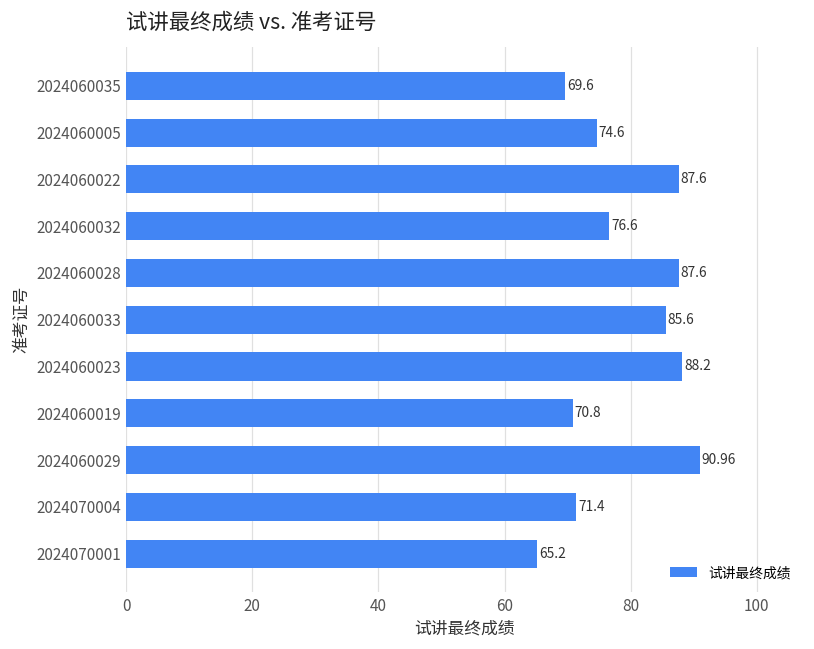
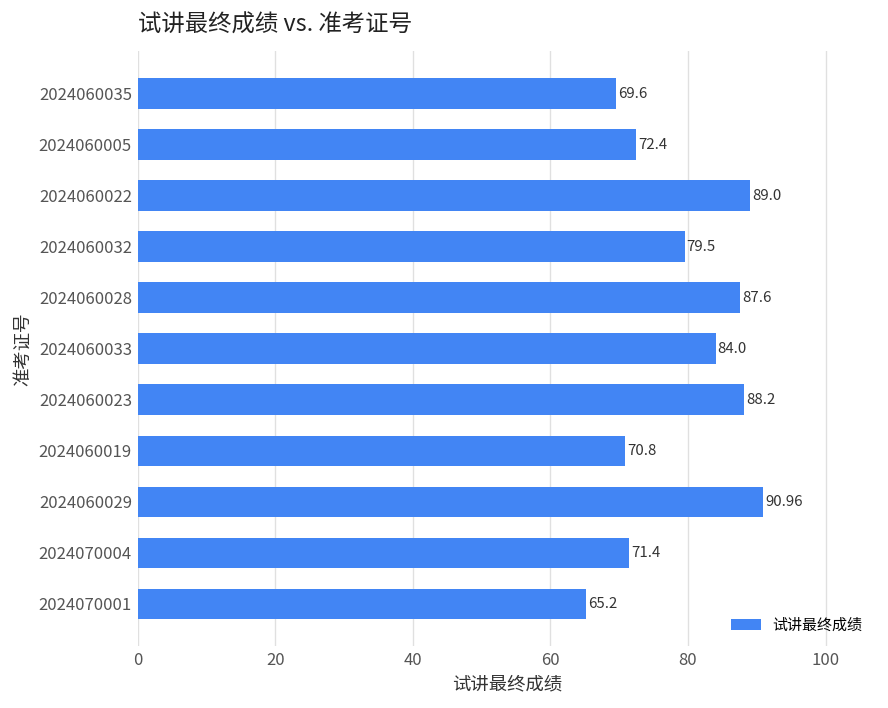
2024060005: 74.6 -> 72.4
2024060022: 87.6 -> 89.0
2024060032: 76.6 -> 79.5
2024060033: 85.6 -> 84.0
